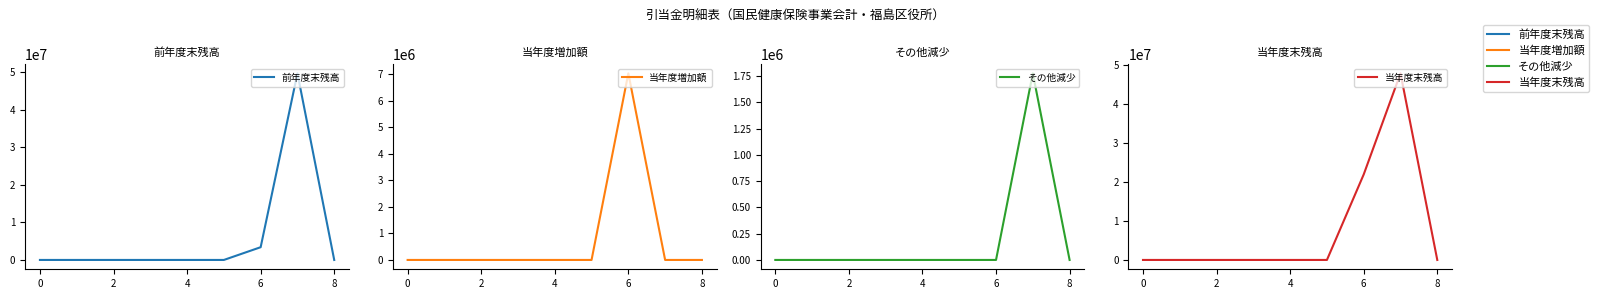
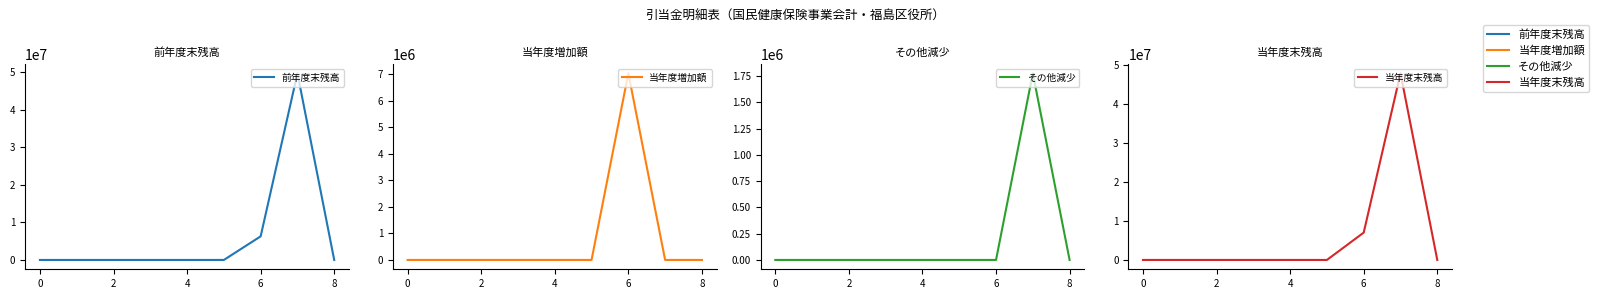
前年度末残高, 6: 3000000 -> 6000000
当年度末残高, 6: 22000000 -> 7000000
